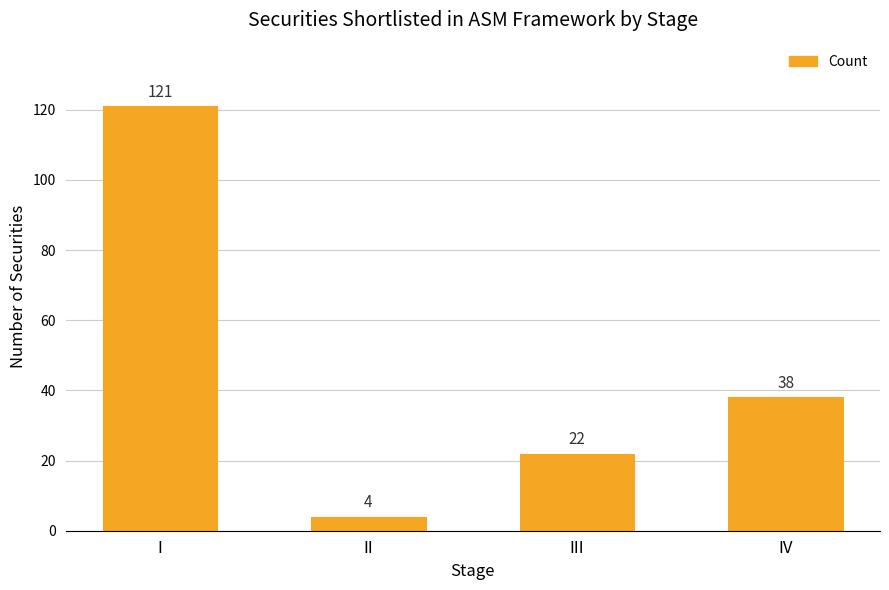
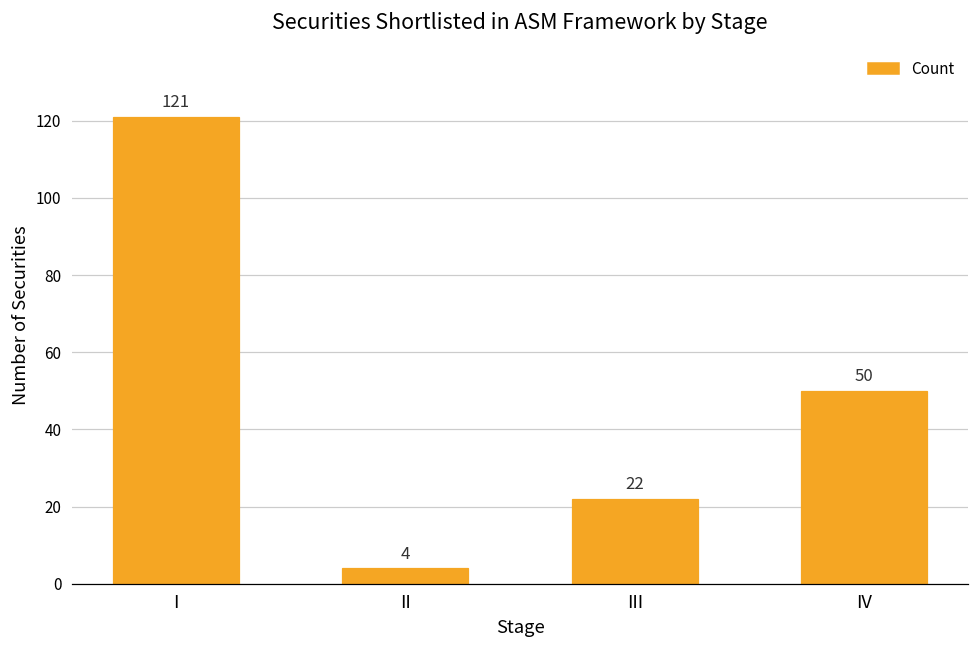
IV: 38 -> 50
